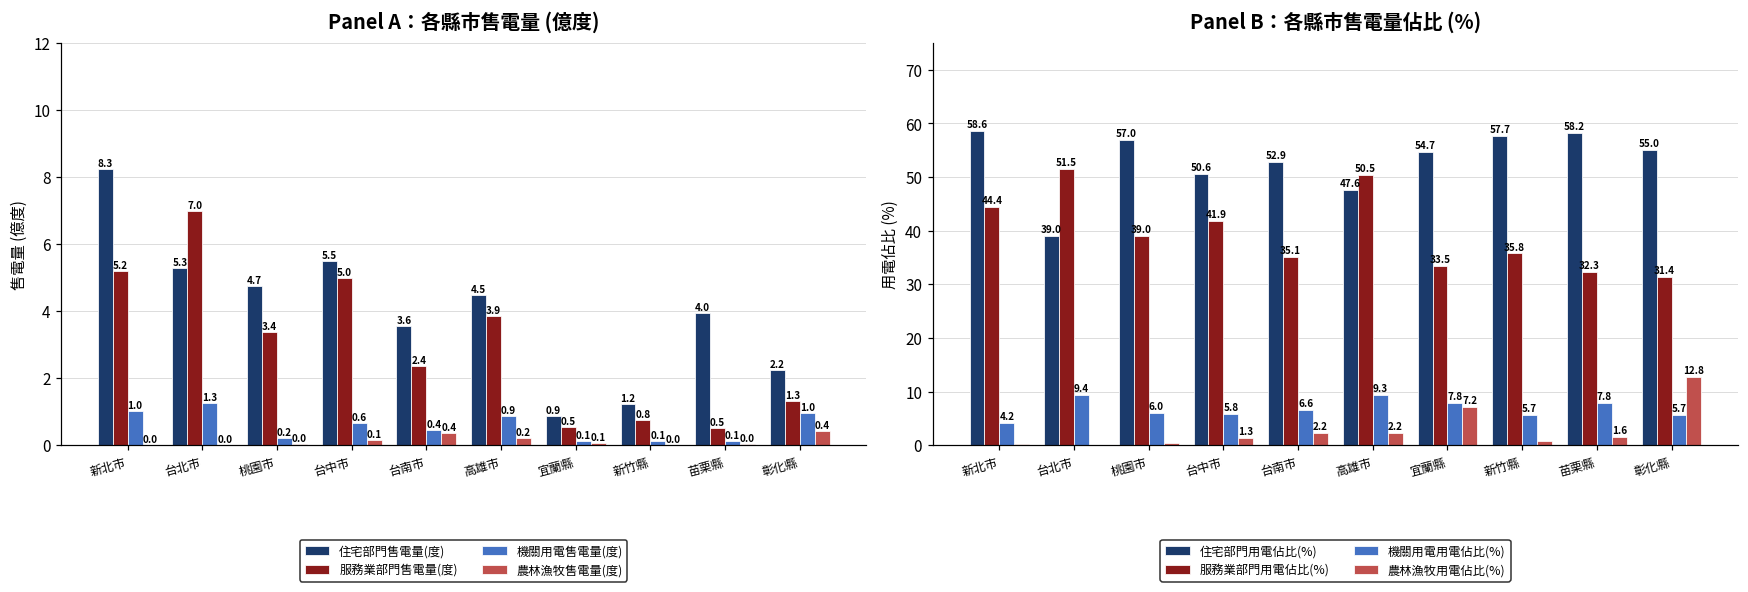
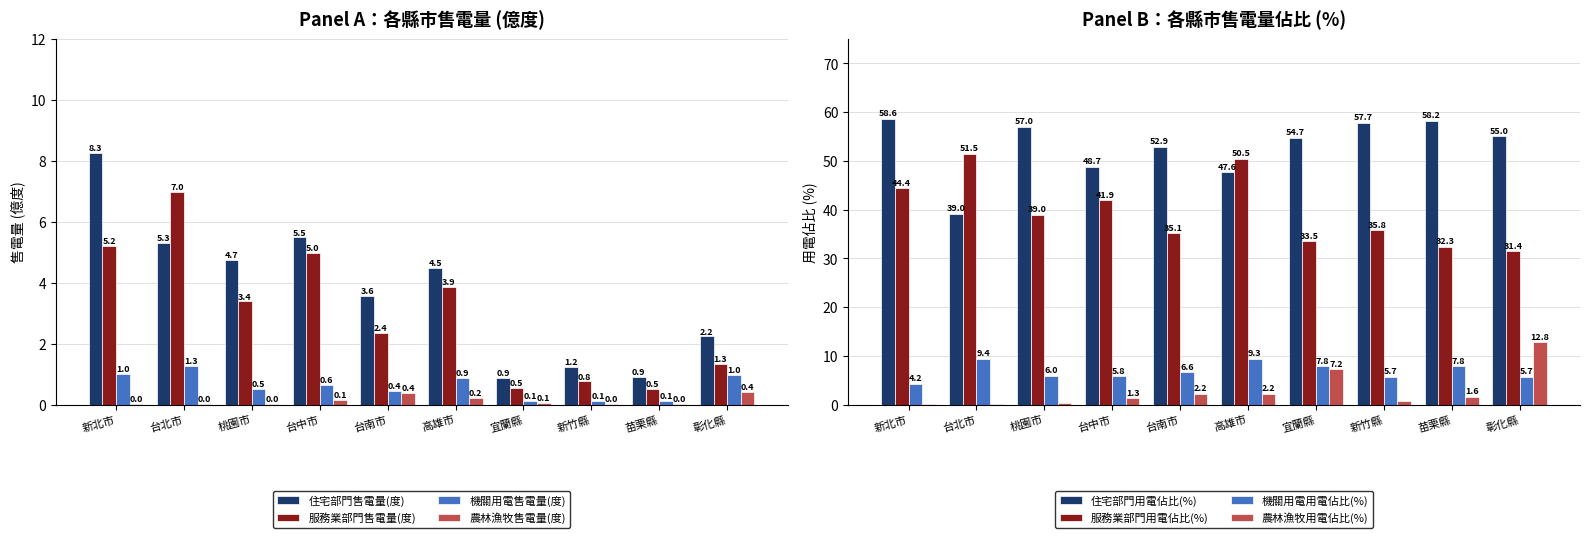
Panel A：各縣市售電量 (億度), 機關用電售電量(度), 桃園市: 0.2 -> 0.5
Panel A：各縣市售電量 (億度), 住宅部門售電量(度), 苗栗縣: 4.0 -> 0.9
Panel B：各縣市售電量佔比 (%), 住宅部門用電佔比(%), 台中市: 50.6 -> 48.7
